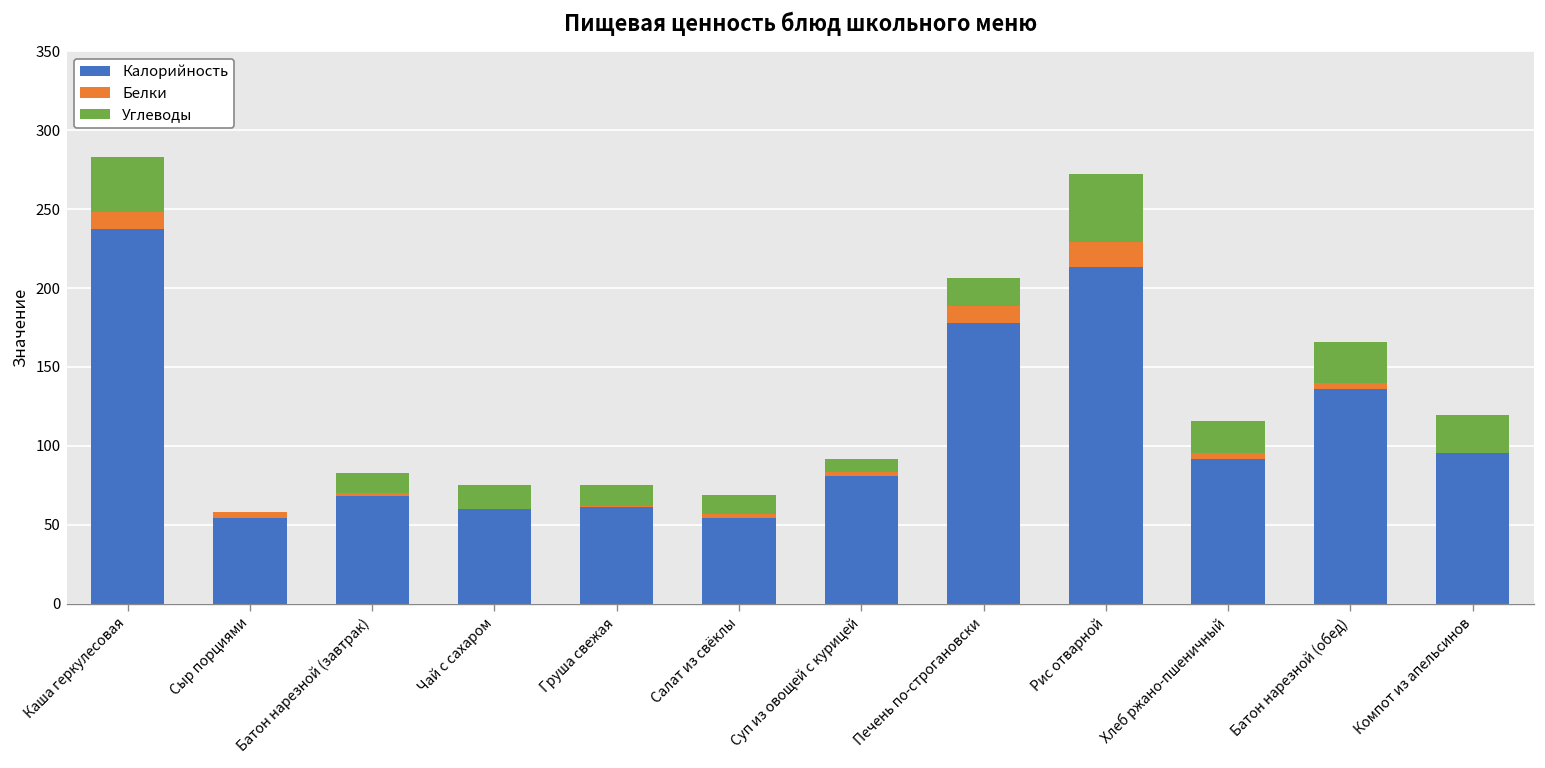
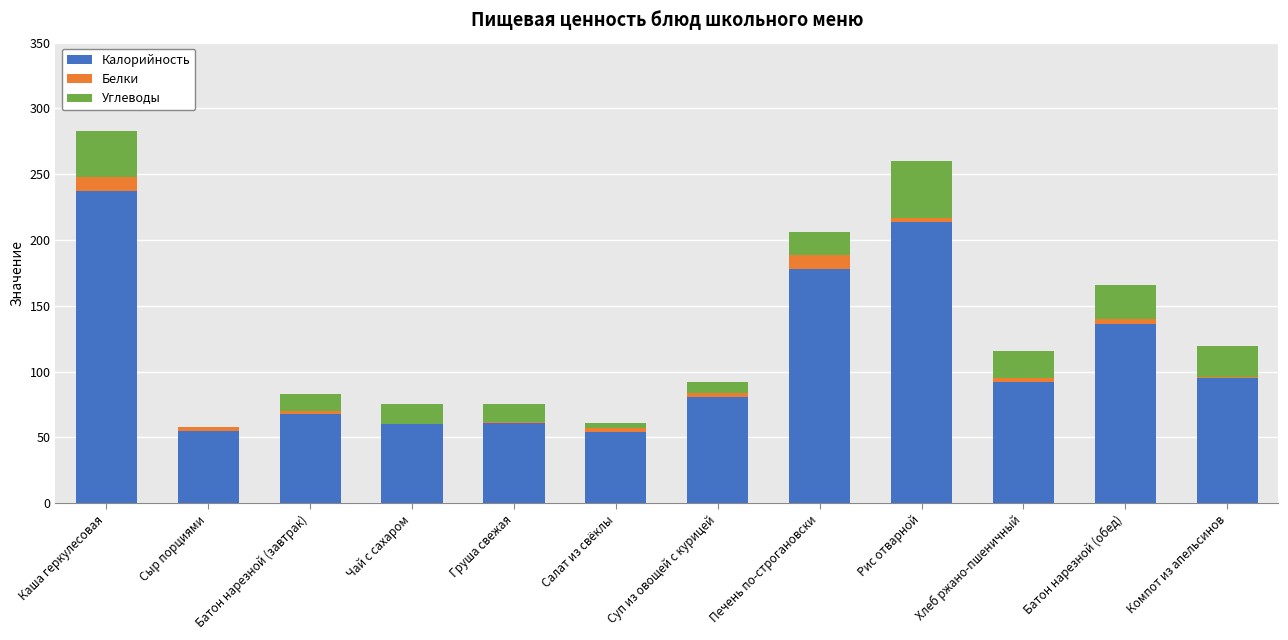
Углеводы, Салат из свёклы: 12 -> 4
Белки, Рис отварной: 16 -> 4
